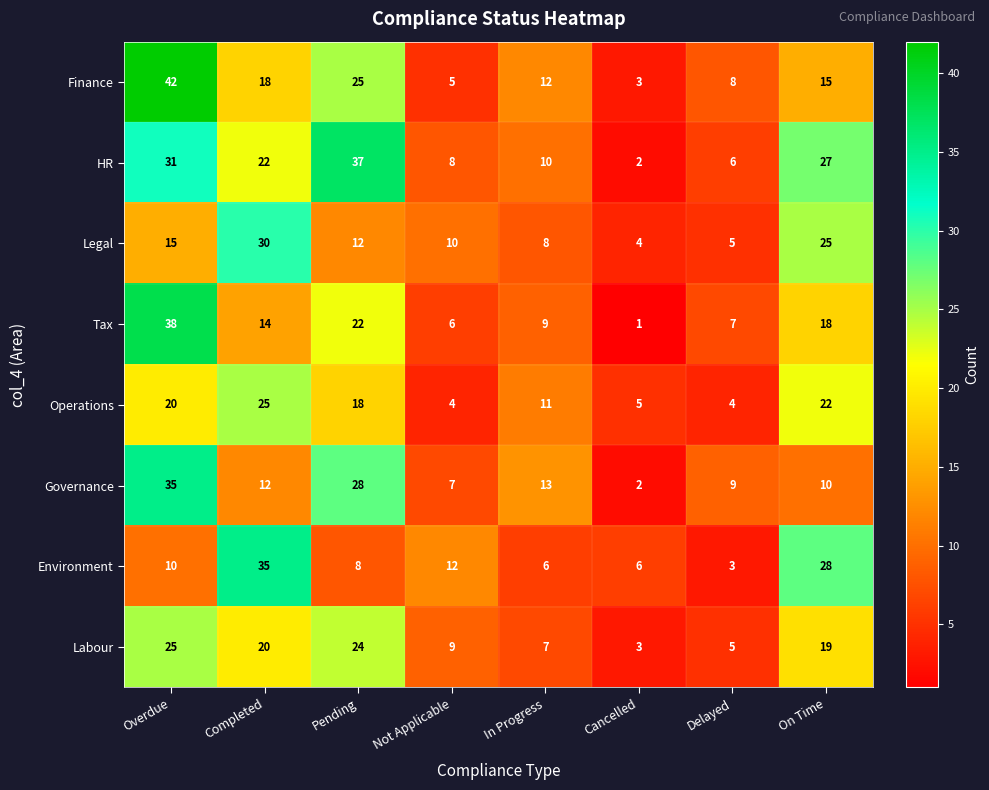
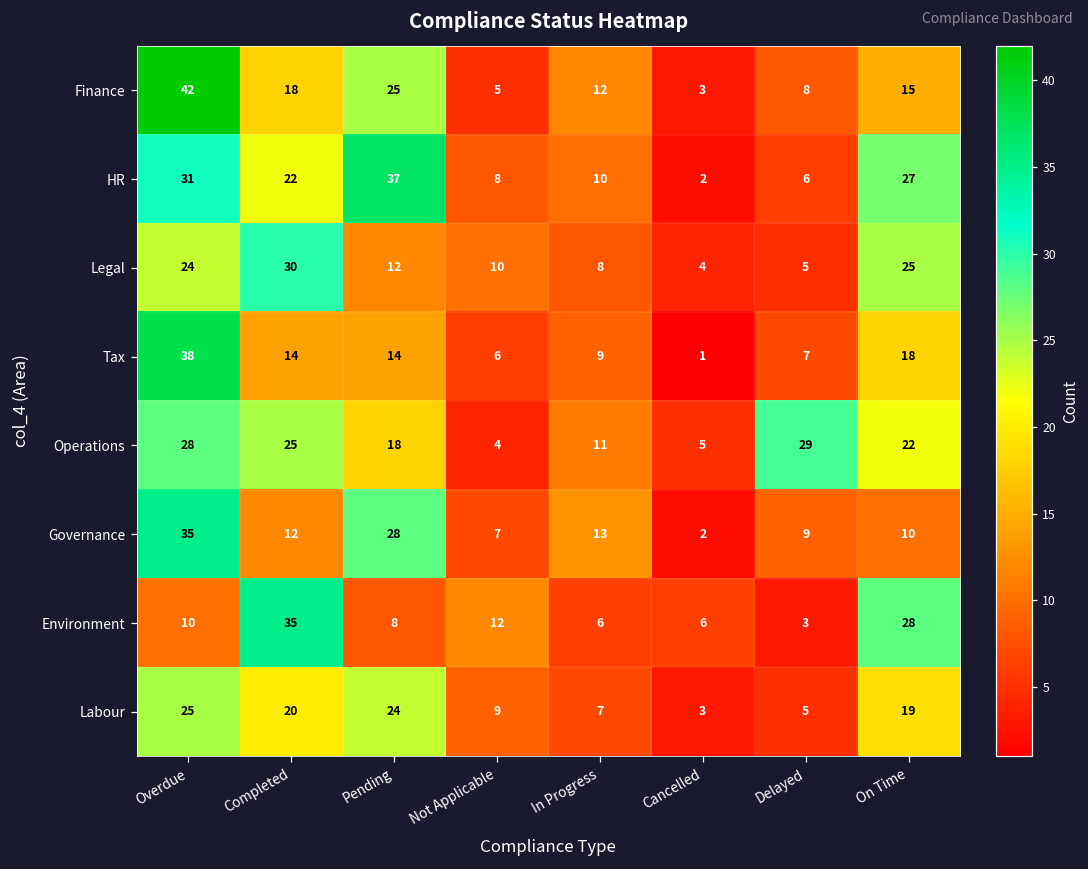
Legal, Overdue: 15 -> 24
Tax, Pending: 22 -> 14
Operations, Overdue: 20 -> 28
Operations, Delayed: 4 -> 29
